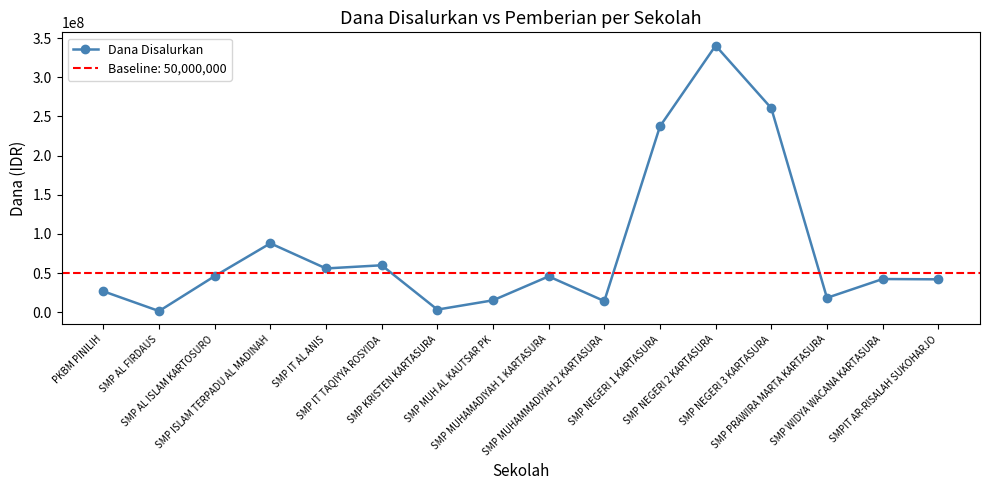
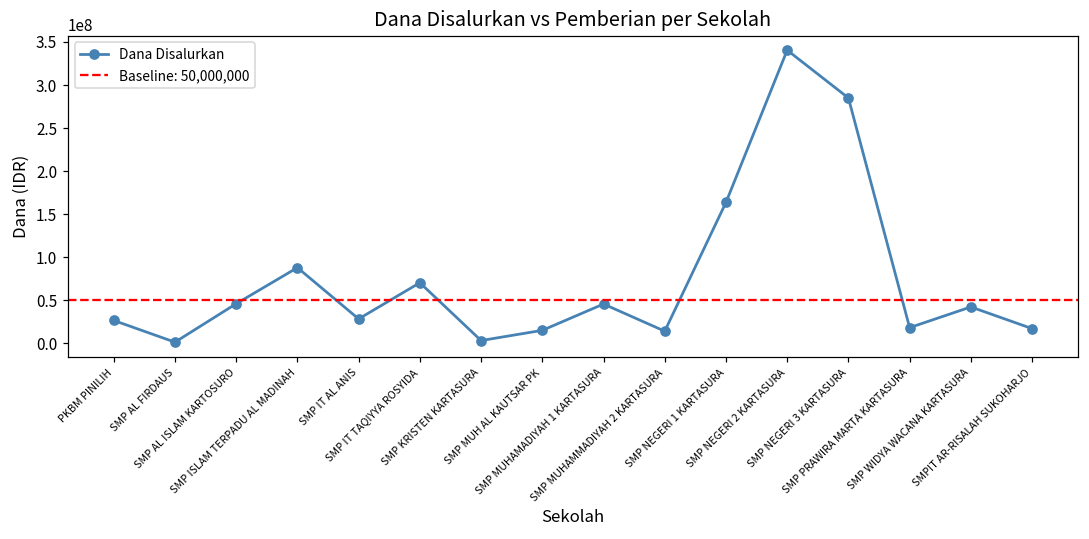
SMP IT AL ANIS: 60000000 -> 30000000
SMP IT TAQIYYA ROSYIDA: 60000000 -> 70000000
SMP NEGERI 1 KARTASURA: 240000000 -> 160000000
SMP NEGERI 3 KARTASURA: 260000000 -> 290000000
SMPIT AR-RISALAH SUKOHARJO: 40000000 -> 20000000
